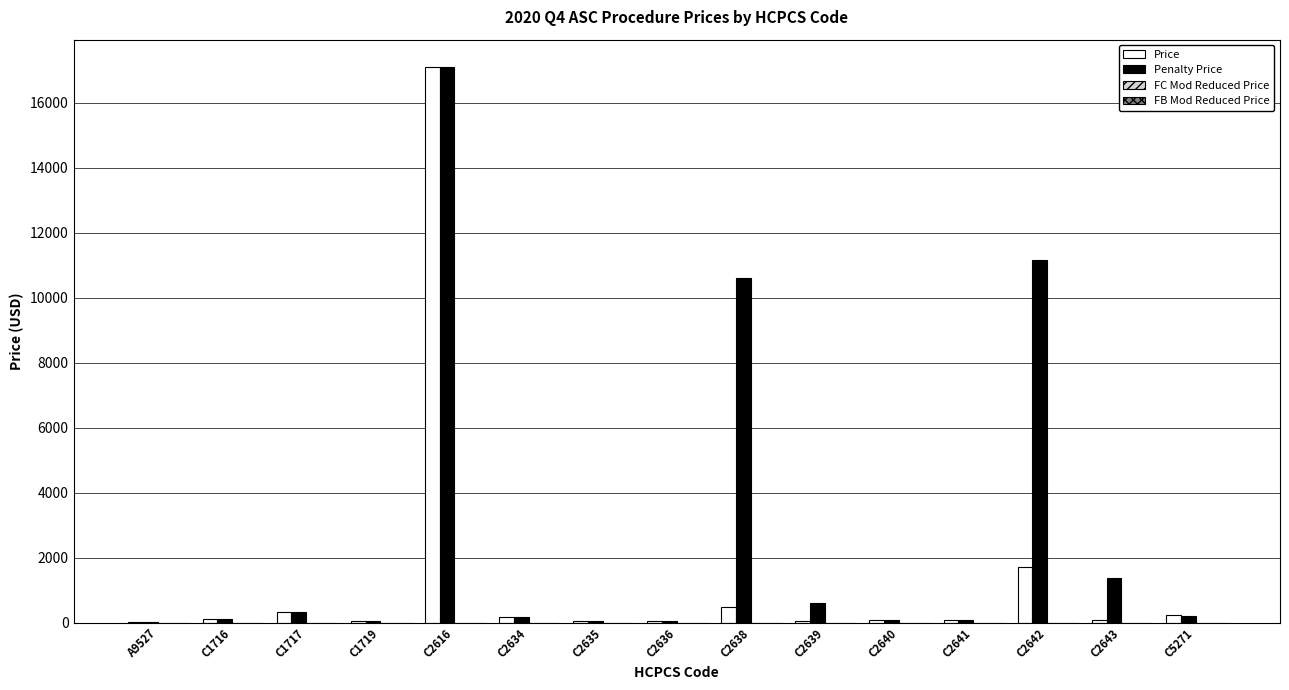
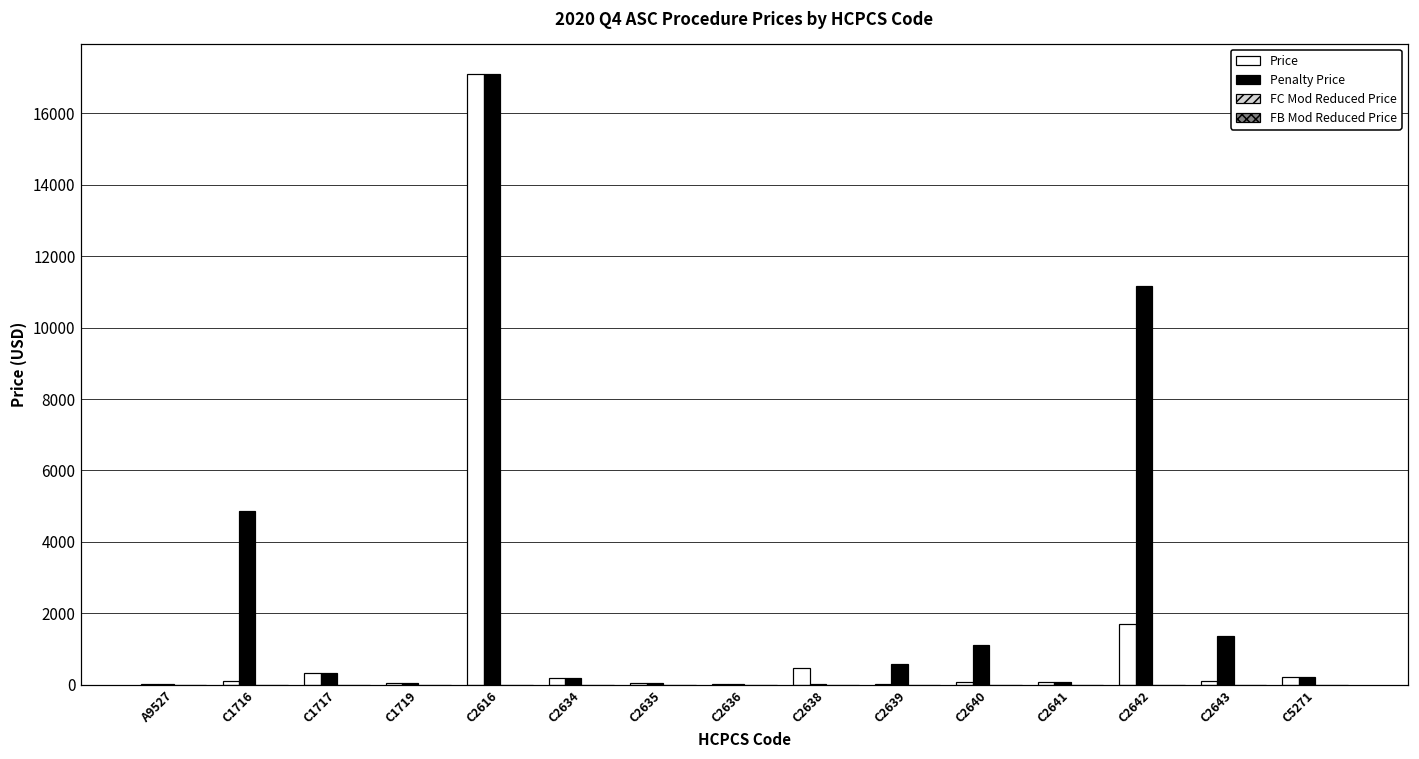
Penalty Price, C1716: 100 -> 4900
Penalty Price, C2638: 10600 -> 0
Penalty Price, C2640: 100 -> 1100
